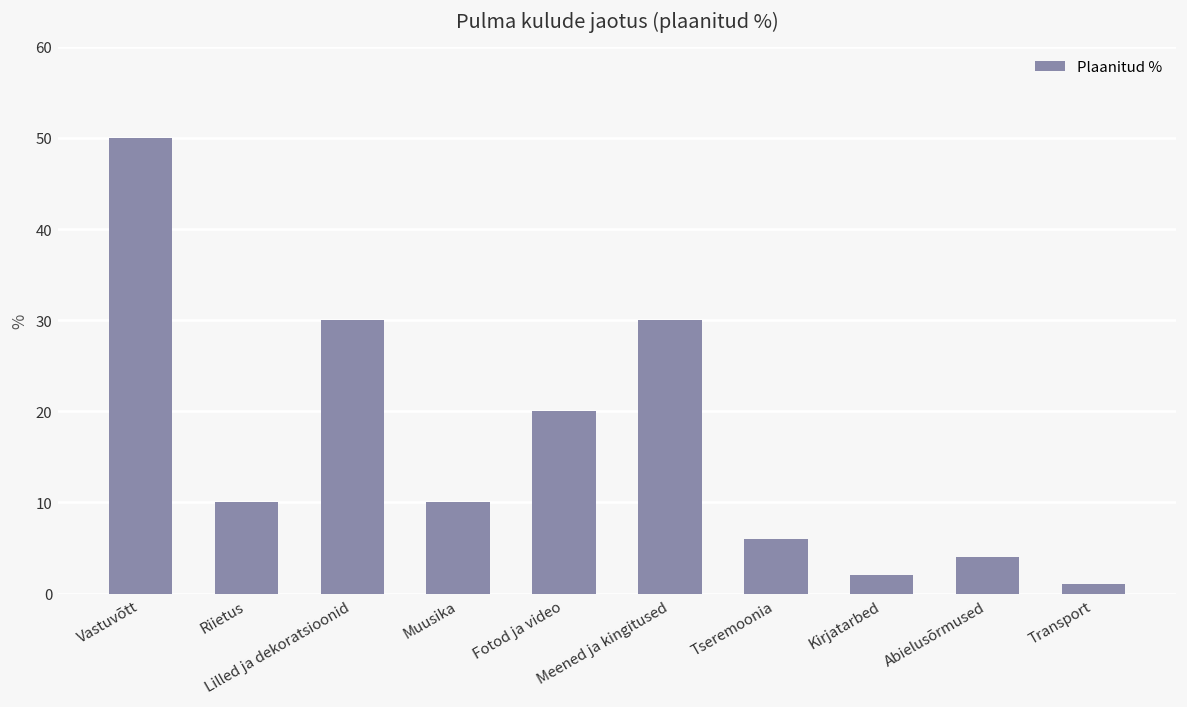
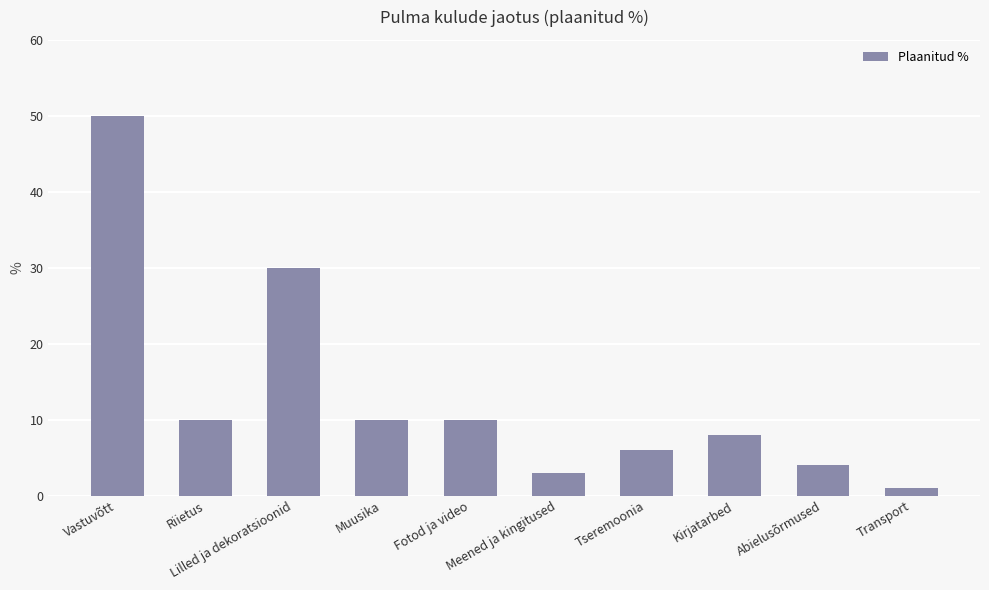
Fotod ja video: 20 -> 10
Meened ja kingitused: 30 -> 3
Kirjatarbed: 2 -> 8
